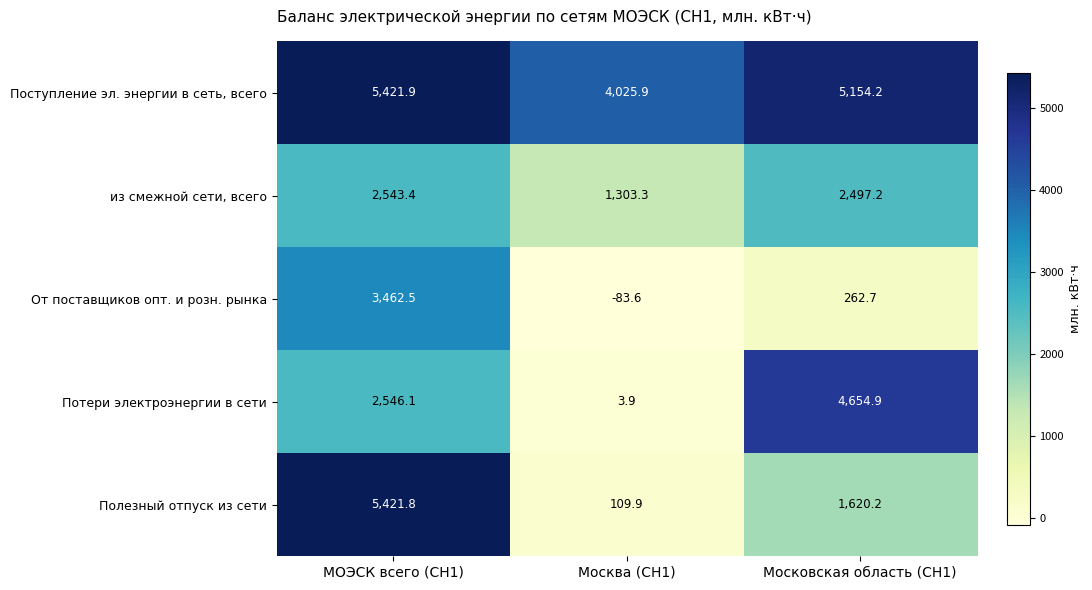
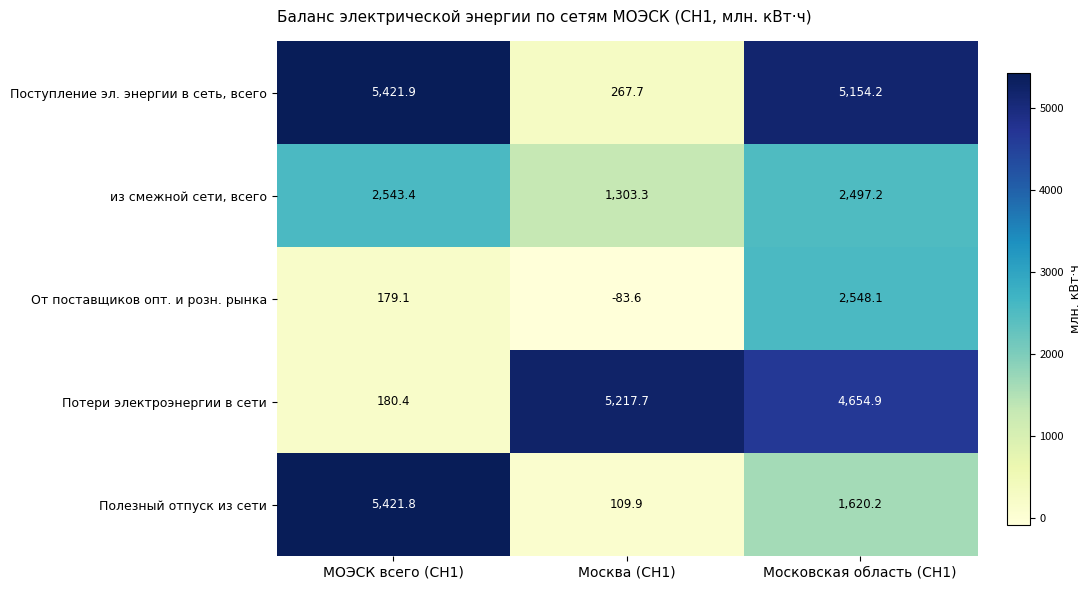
Поступление эл. энергии в сеть, всего, Москва (СН1): 4,025.9 -> 267.7
От поставщиков опт. и розн. рынка, МОЭСК всего (СН1): 3,462.5 -> 179.1
От поставщиков опт. и розн. рынка, Московская область (СН1): 262.7 -> 2,548.1
Потери электроэнергии в сети, МОЭСК всего (СН1): 2,546.1 -> 180.4
Потери электроэнергии в сети, Москва (СН1): 3.9 -> 5,217.7
